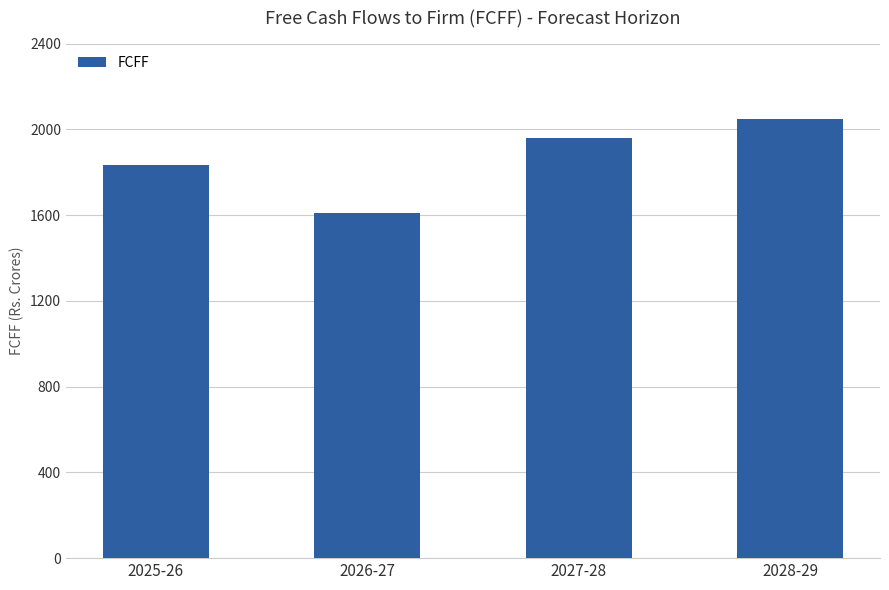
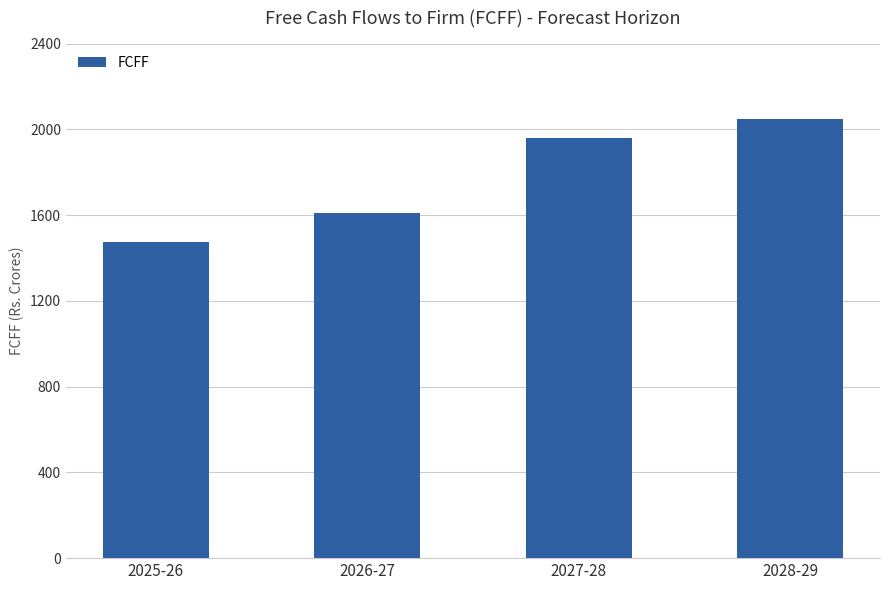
2025-26: 1830 -> 1480
